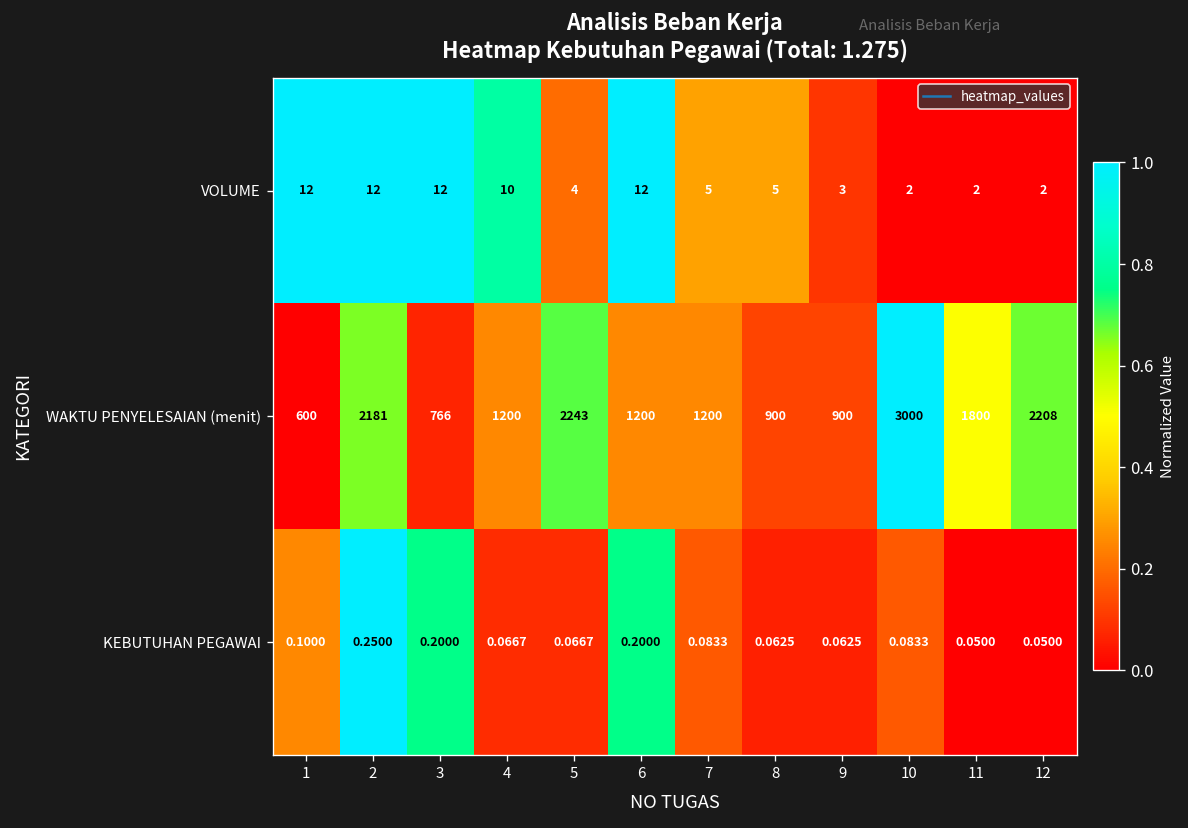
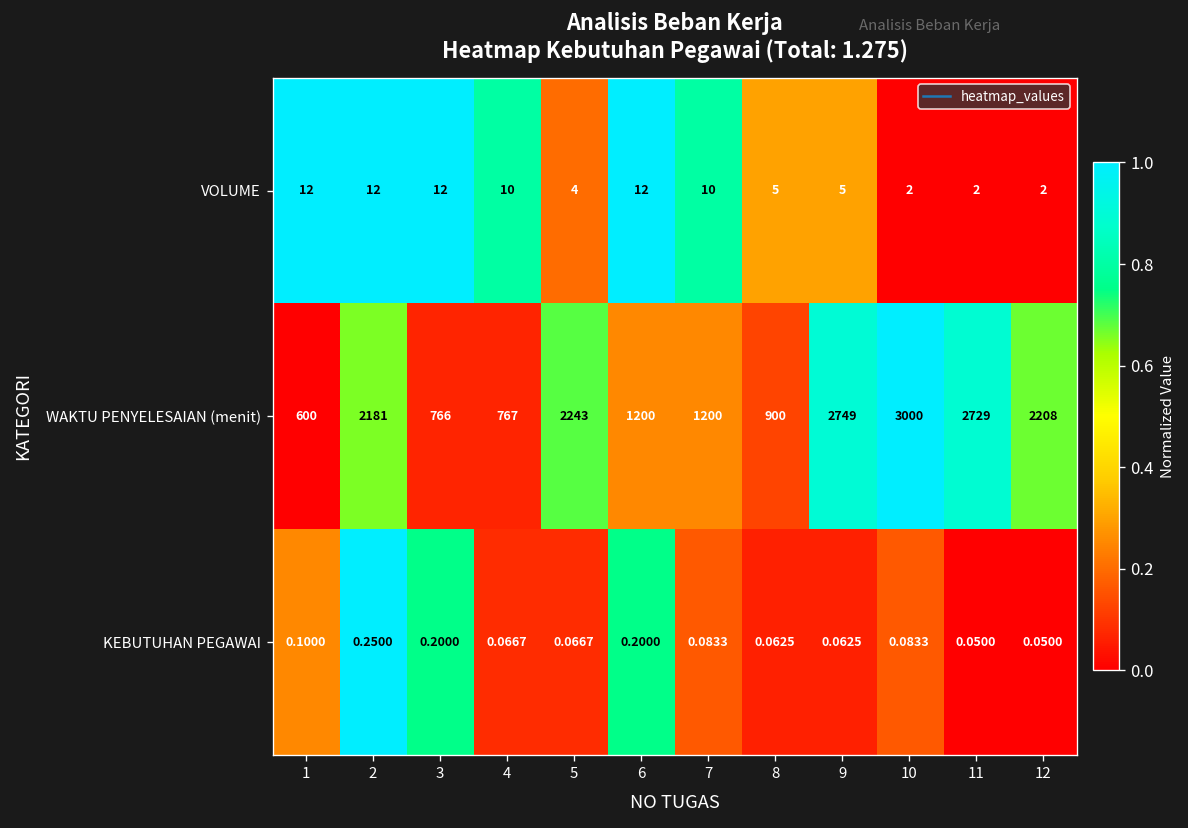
VOLUME, 7: 5 -> 10
VOLUME, 9: 3 -> 5
WAKTU PENYELESAIAN (menit), 4: 1200 -> 767
WAKTU PENYELESAIAN (menit), 9: 900 -> 2749
WAKTU PENYELESAIAN (menit), 11: 1800 -> 2729
